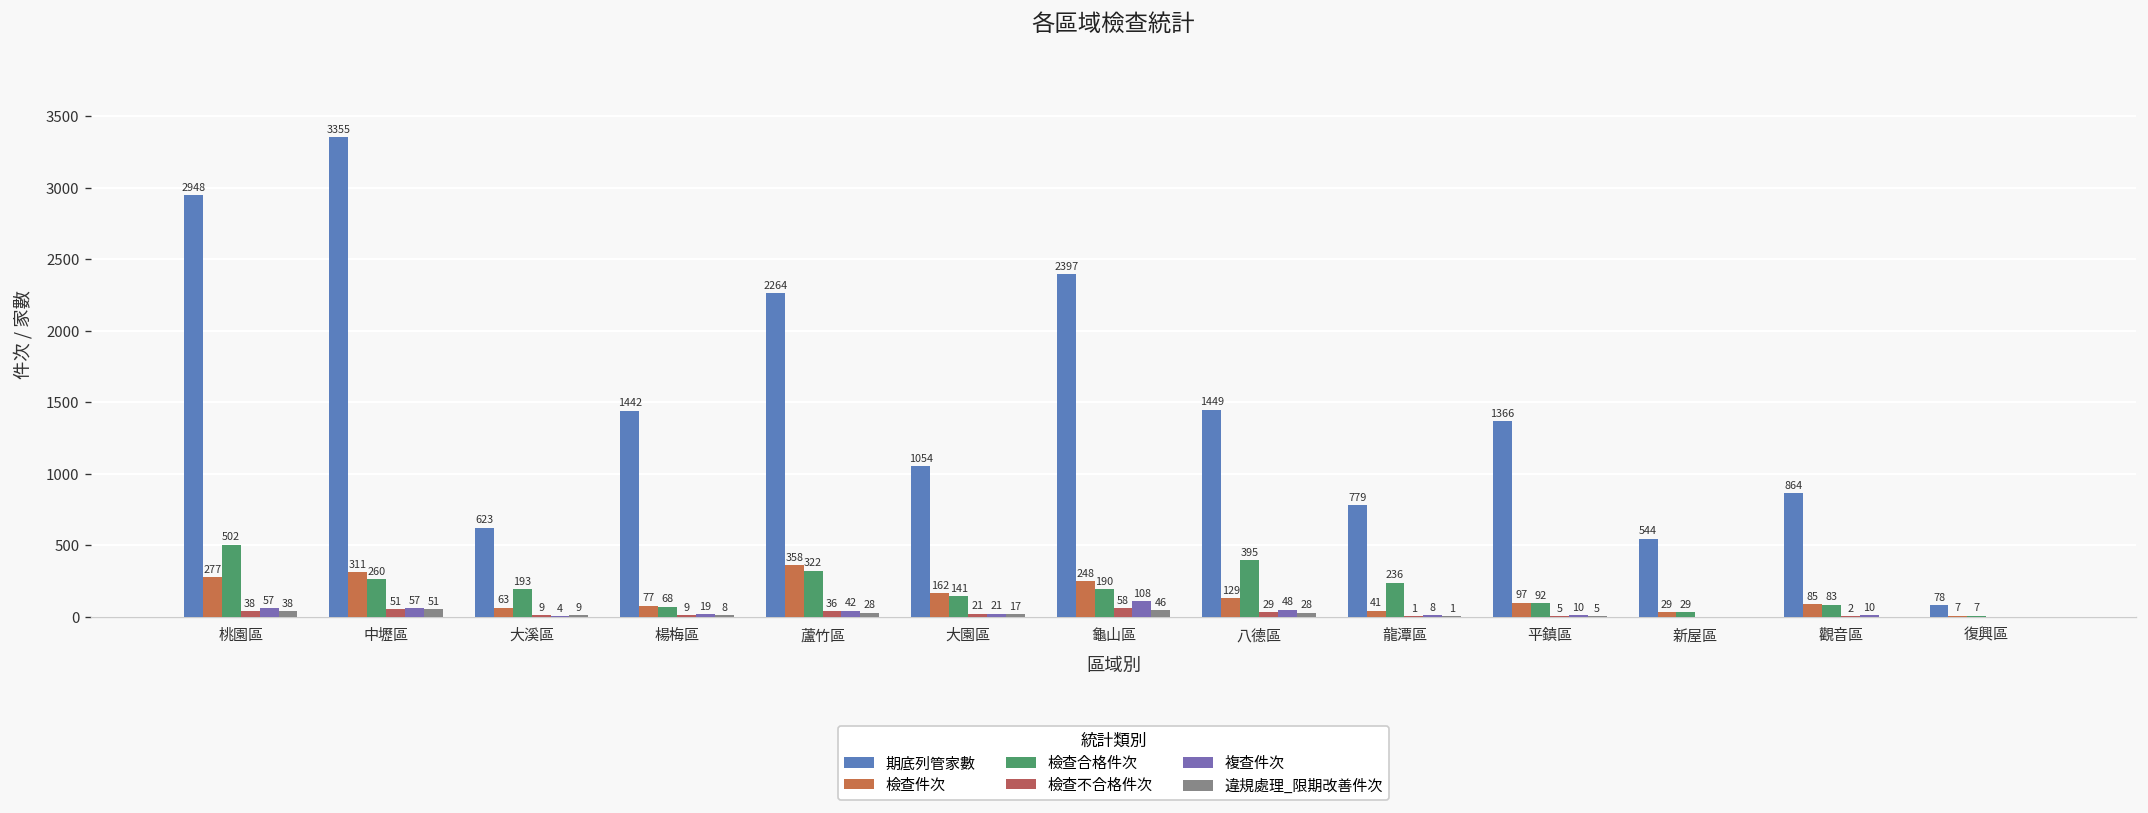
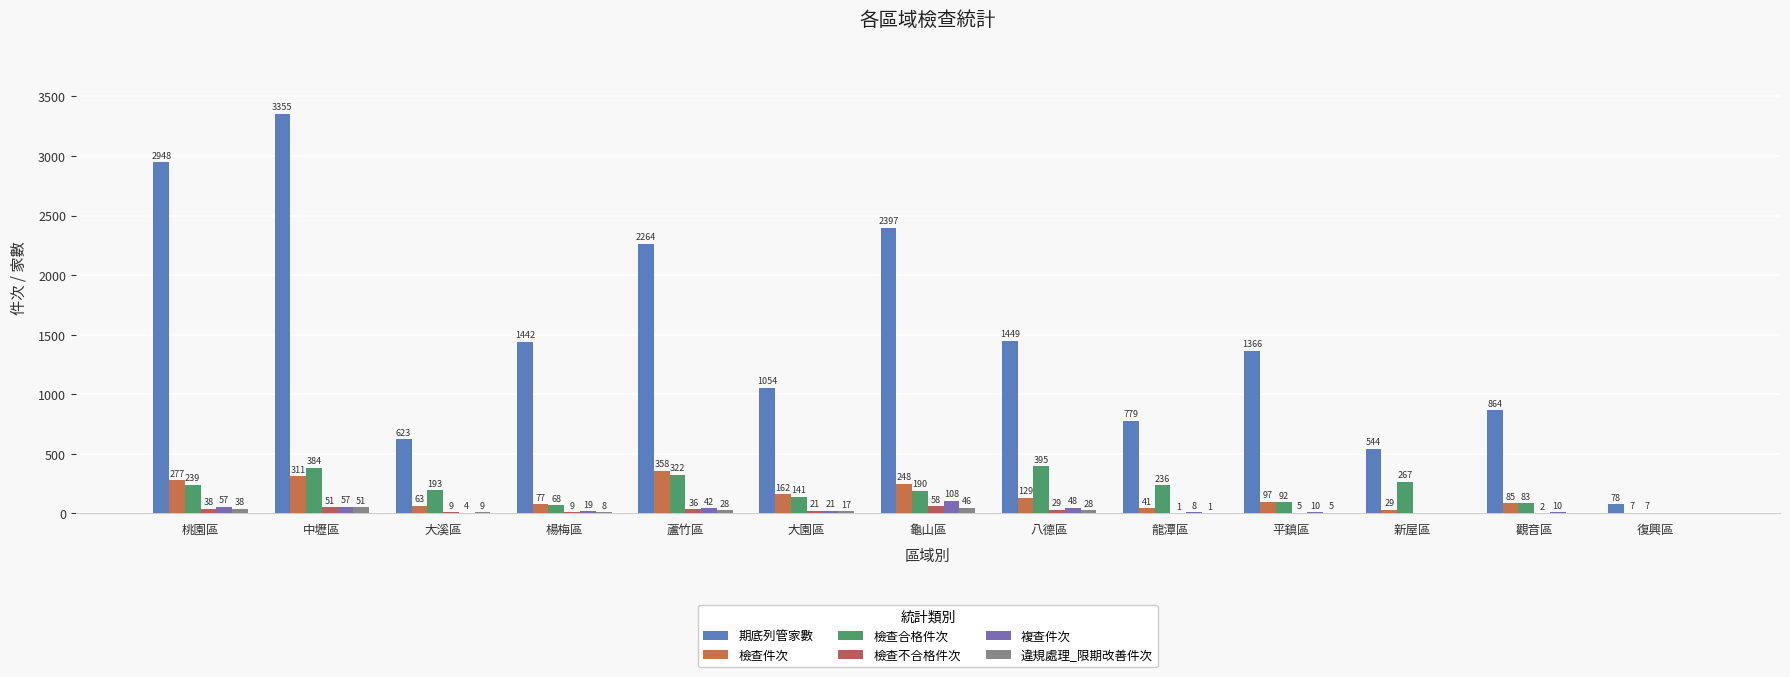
檢查合格件次, 桃園區: 502 -> 239
檢查合格件次, 中壢區: 260 -> 384
檢查合格件次, 新屋區: 29 -> 267
